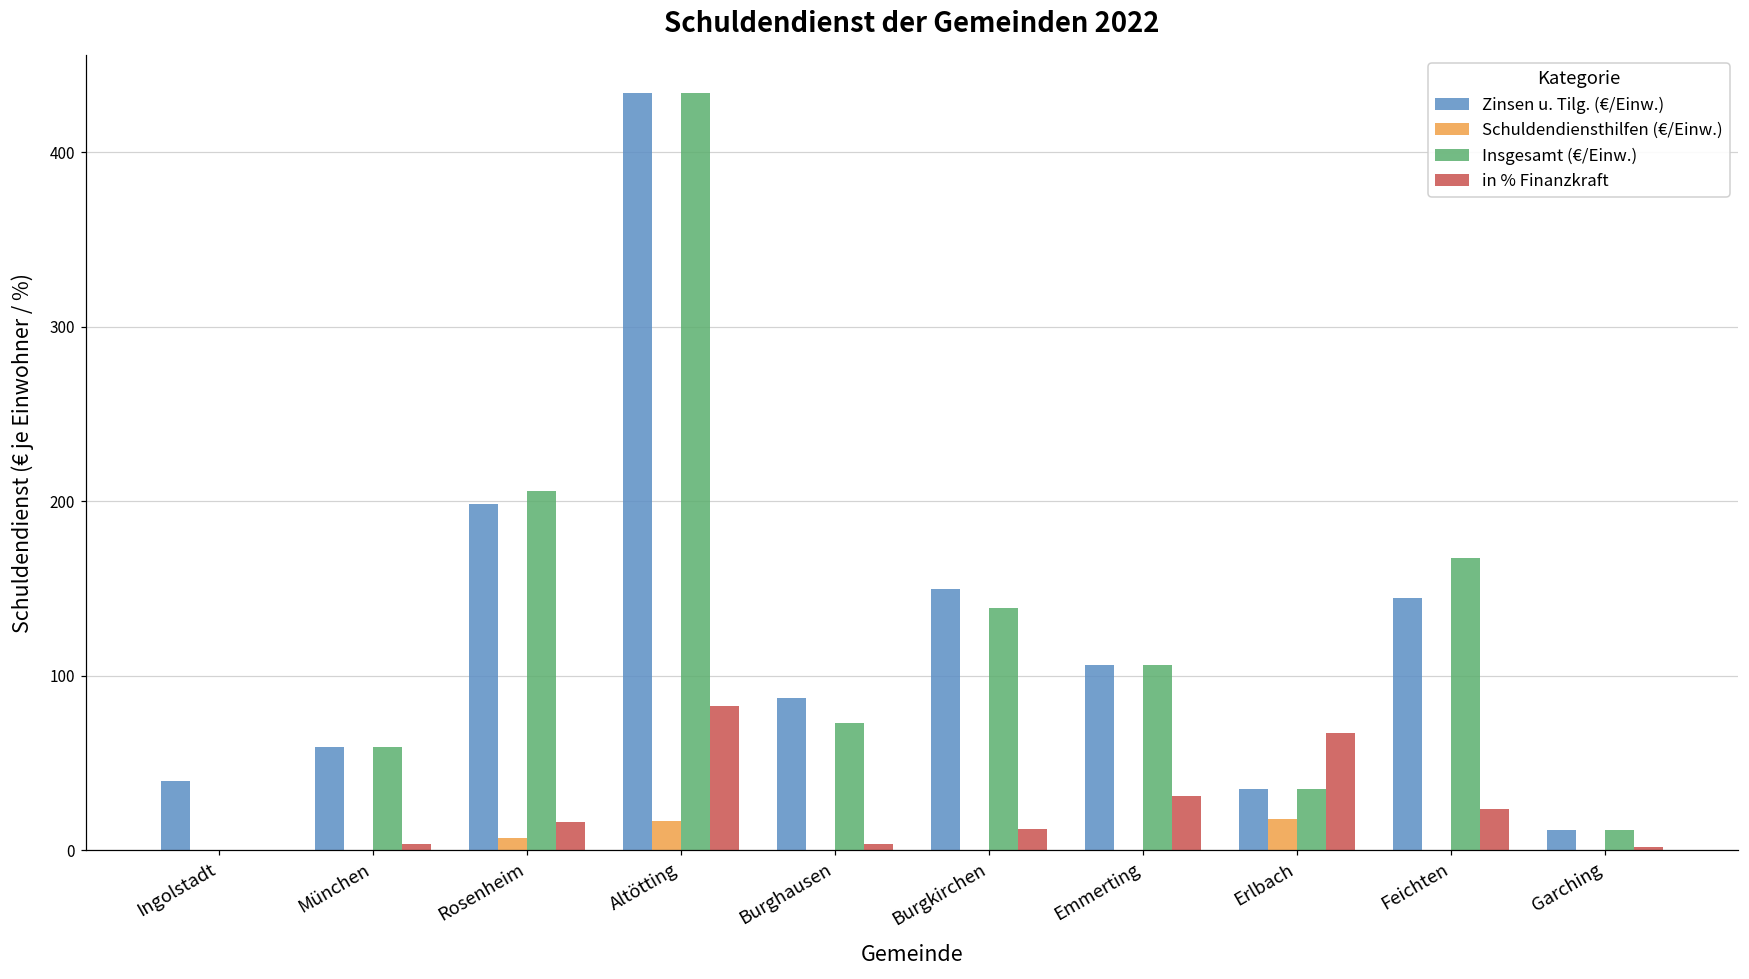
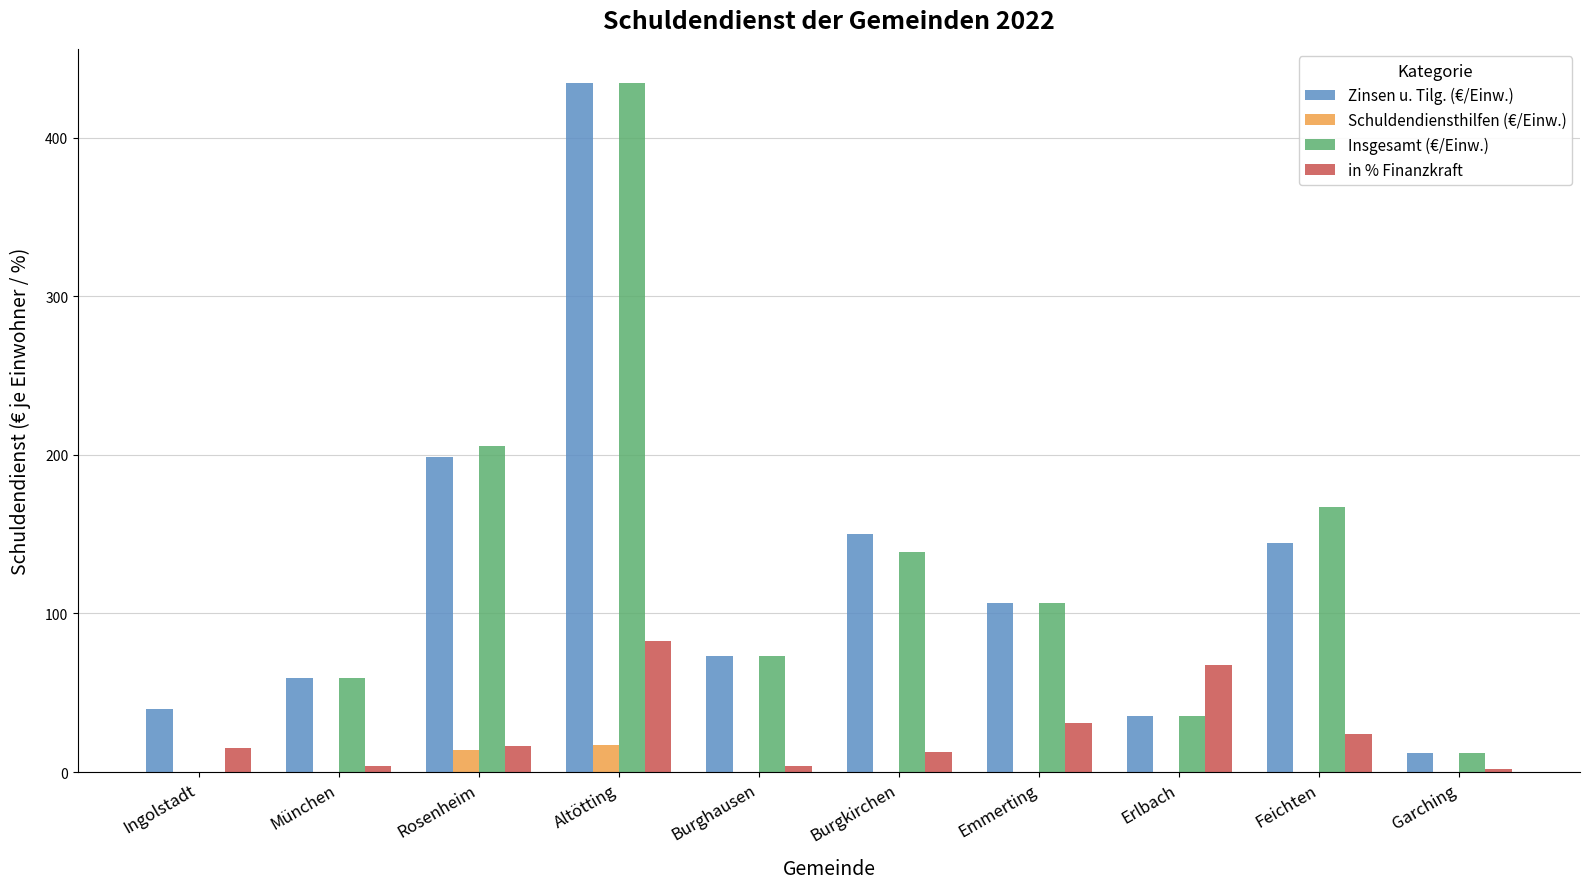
in % Finanzkraft, Ingolstadt: 0 -> 15
Schuldendiensthilfen (€/Einw.), Rosenheim: 7 -> 14
Zinsen u. Tilg. (€/Einw.), Burghausen: 87 -> 73
Schuldendiensthilfen (€/Einw.), Erlbach: 18 -> 0
